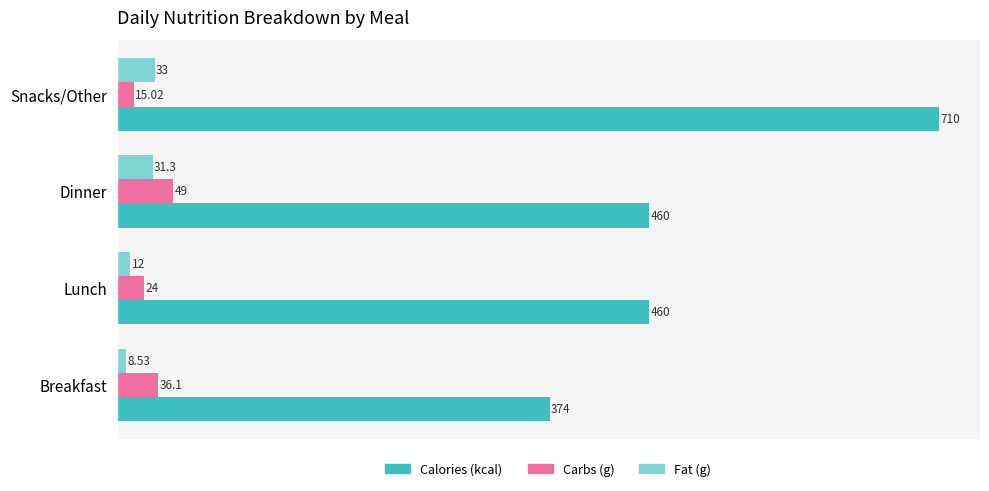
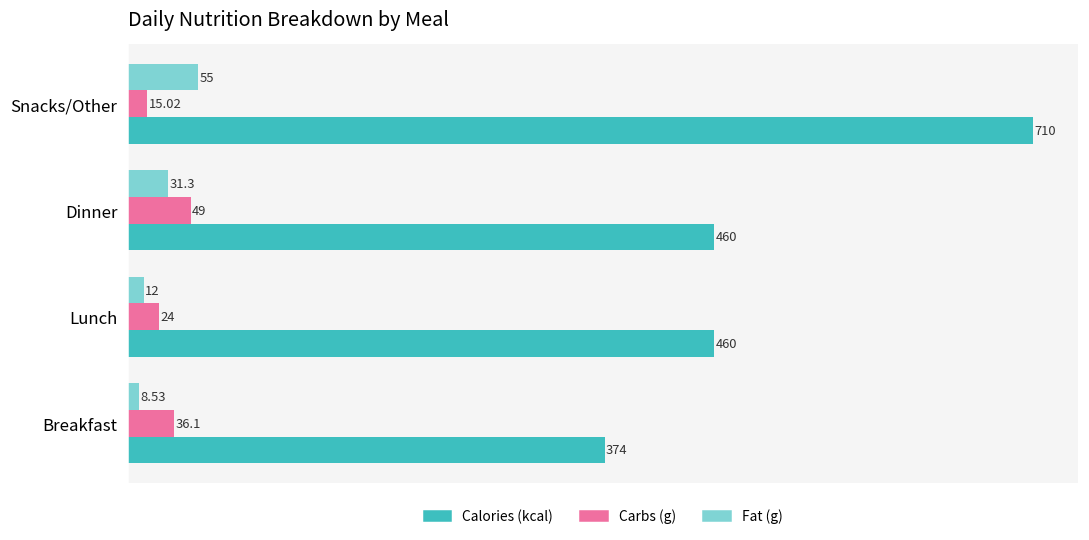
Fat (g), Snacks/Other: 33 -> 55
